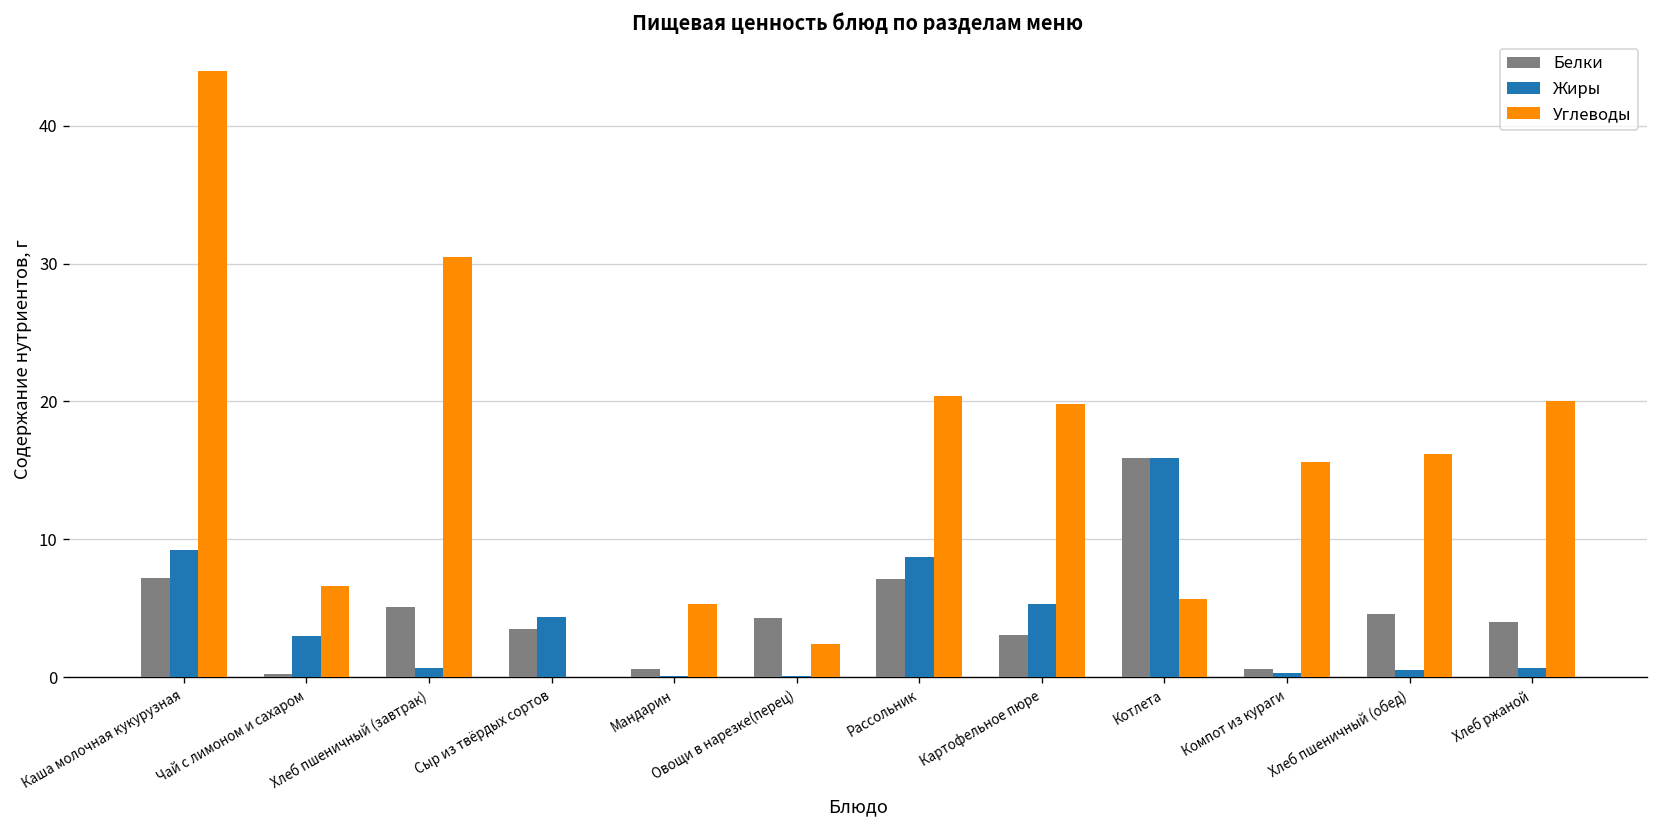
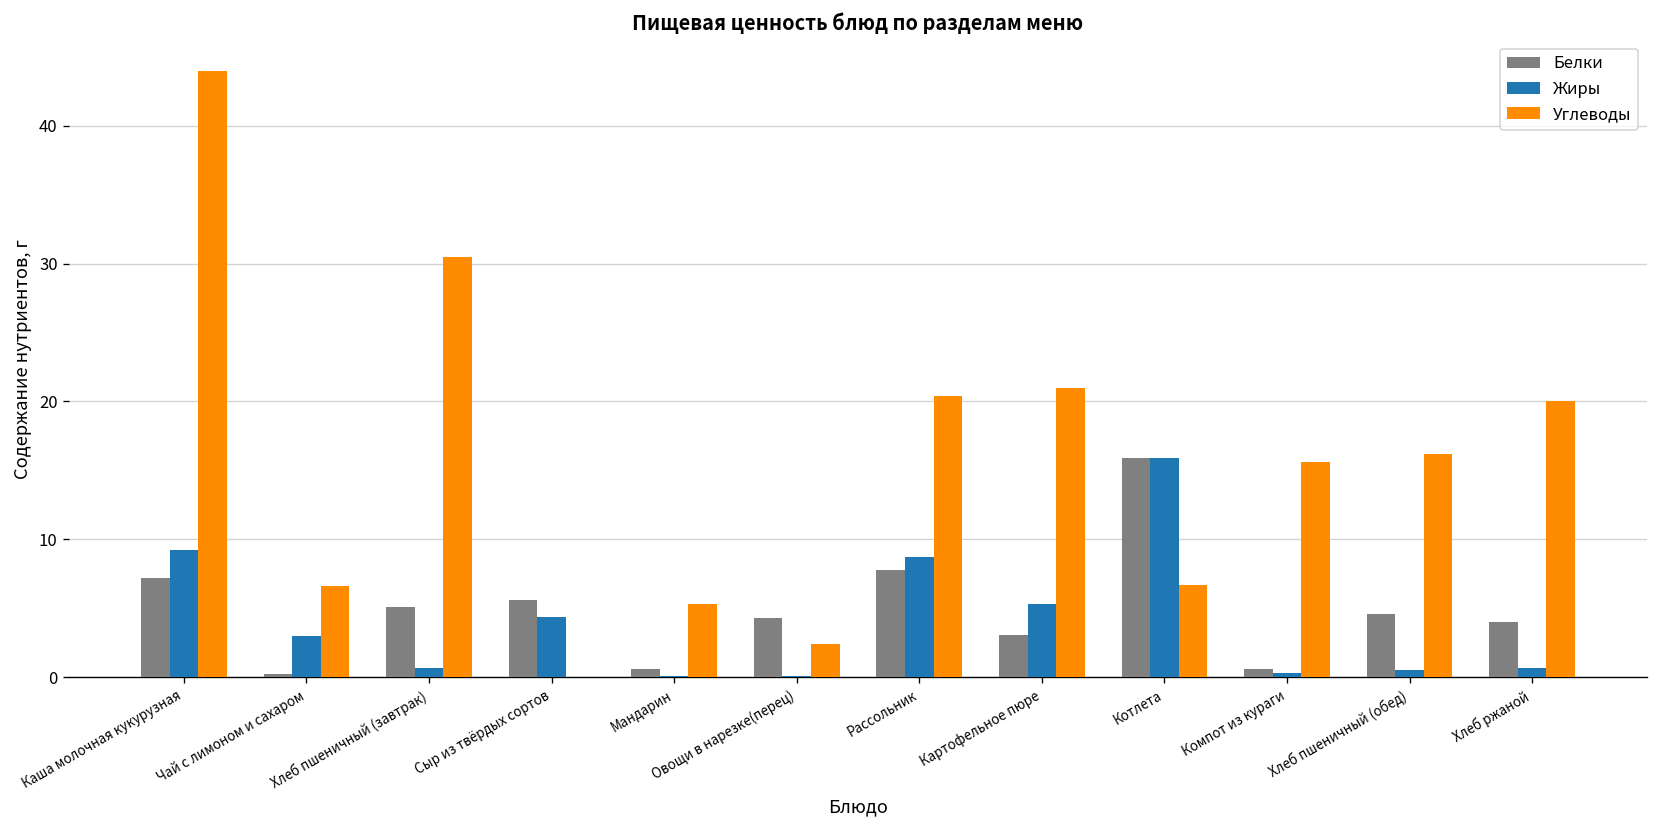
Белки, Сыр из твёрдых сортов: 3.5 -> 5.6
Белки, Рассольник: 7.1 -> 7.8
Углеводы, Картофельное пюре: 19.8 -> 21.0
Углеводы, Котлета: 5.7 -> 6.7
